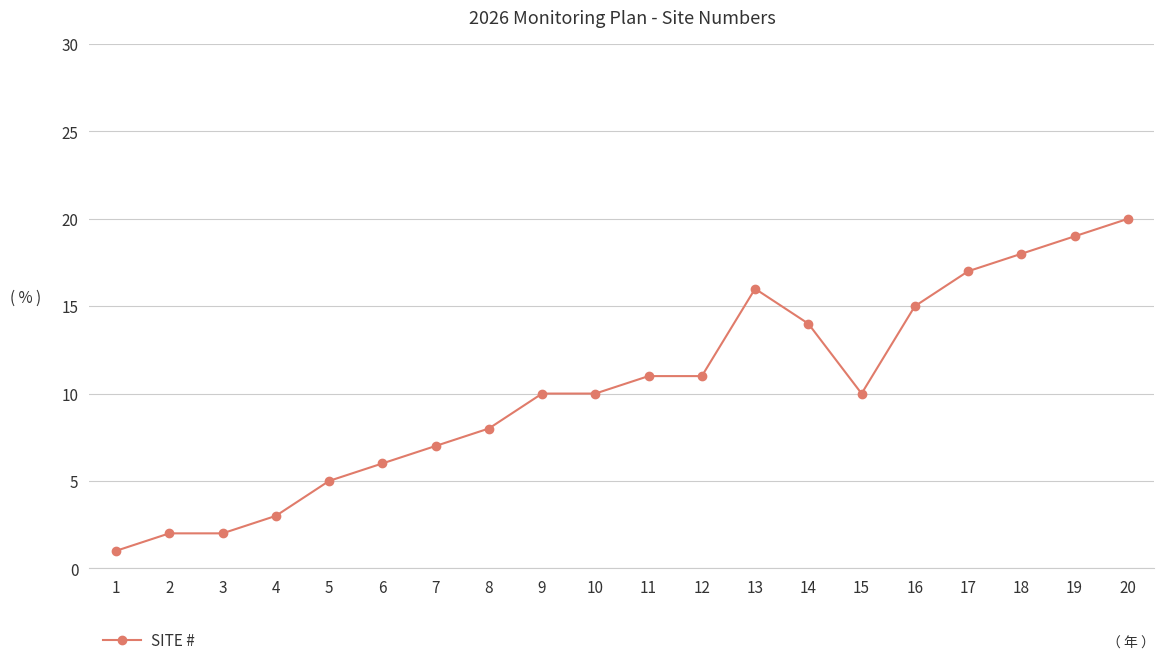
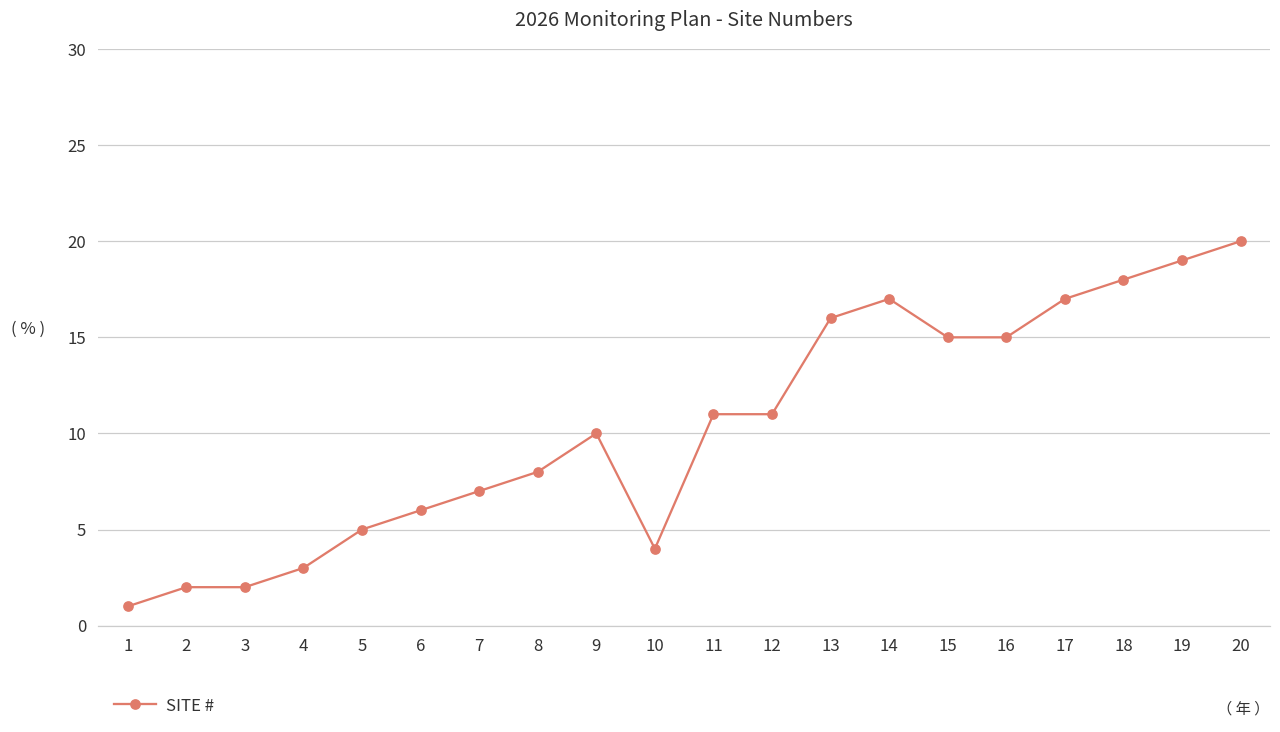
10: 10 -> 4
14: 14 -> 17
15: 10 -> 15
